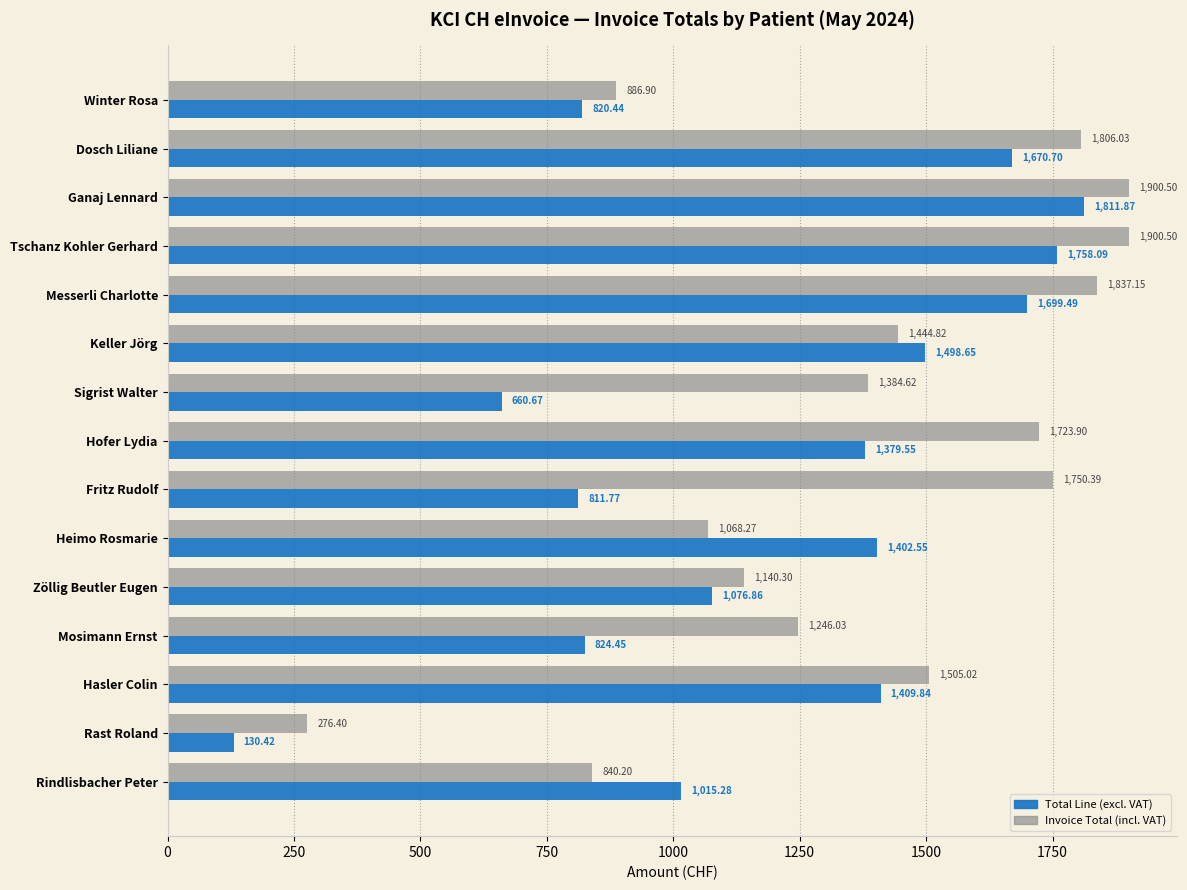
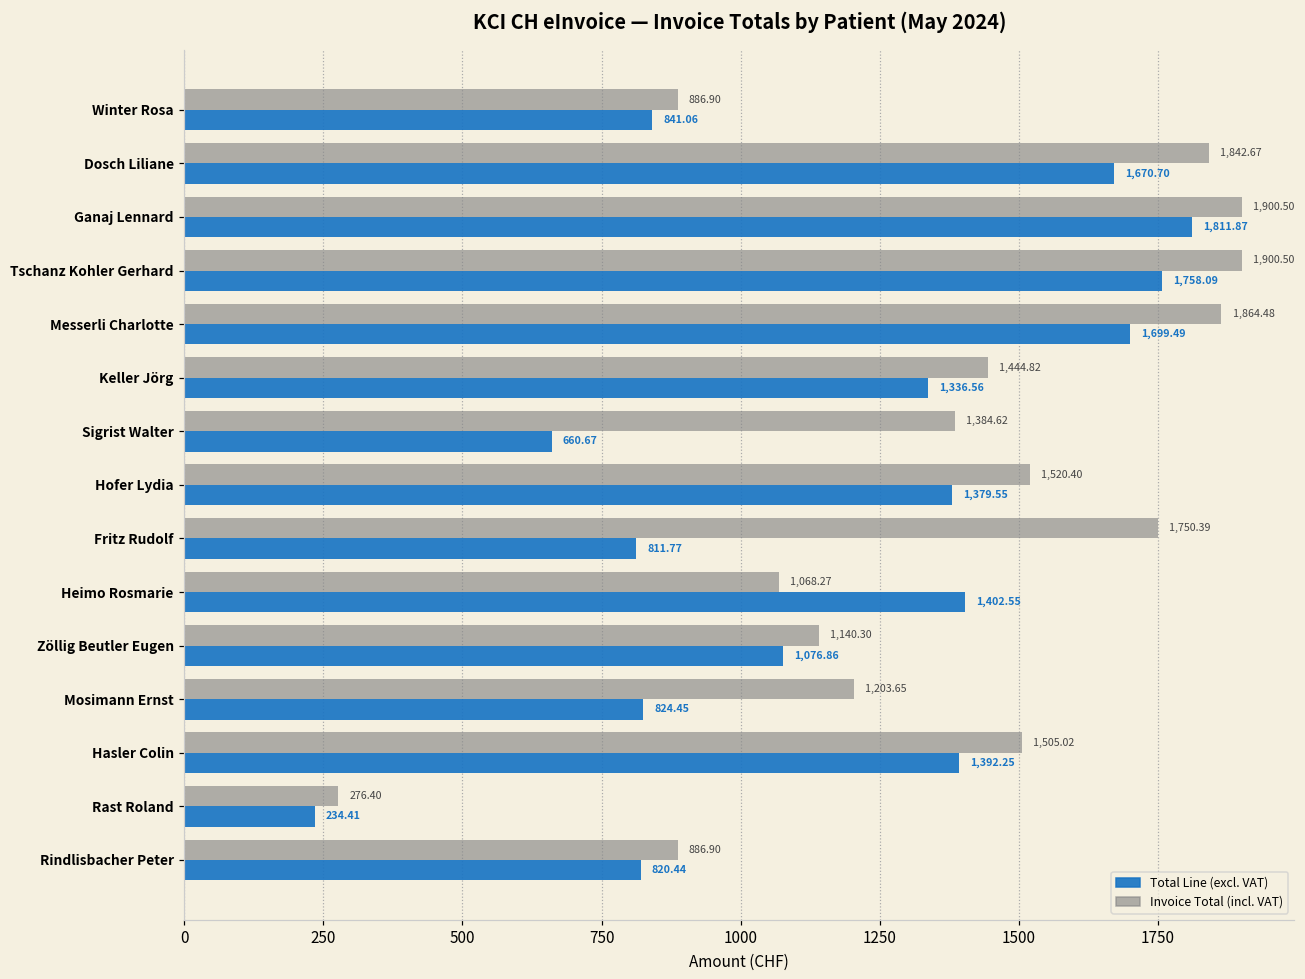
Total Line (excl. VAT), Winter Rosa: 820.44 -> 841.06
Invoice Total (incl. VAT), Dosch Liliane: 1,806.03 -> 1,842.67
Invoice Total (incl. VAT), Messerli Charlotte: 1,837.15 -> 1,864.48
Total Line (excl. VAT), Keller Jörg: 1,498.65 -> 1,336.56
Invoice Total (incl. VAT), Hofer Lydia: 1,723.90 -> 1,520.40
Invoice Total (incl. VAT), Mosimann Ernst: 1,246.03 -> 1,203.65
Total Line (excl. VAT), Hasler Colin: 1,409.84 -> 1,392.25
Total Line (excl. VAT), Rast Roland: 130.42 -> 234.41
Invoice Total (incl. VAT), Rindlisbacher Peter: 840.20 -> 886.90
Total Line (excl. VAT), Rindlisbacher Peter: 1,015.28 -> 820.44
